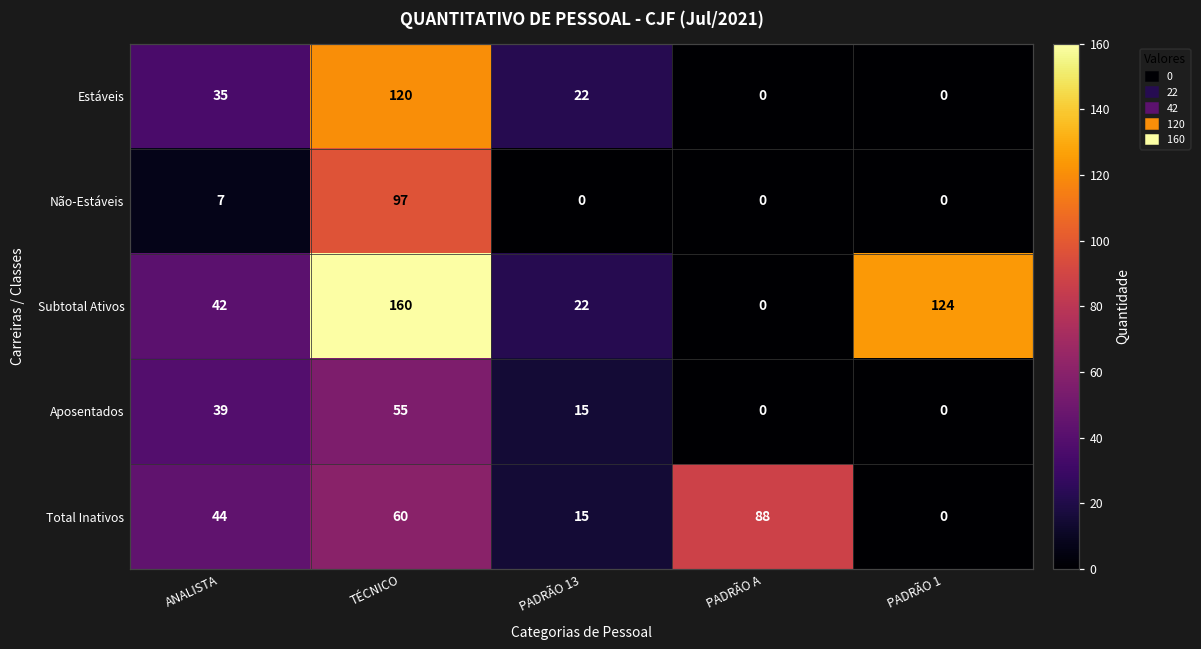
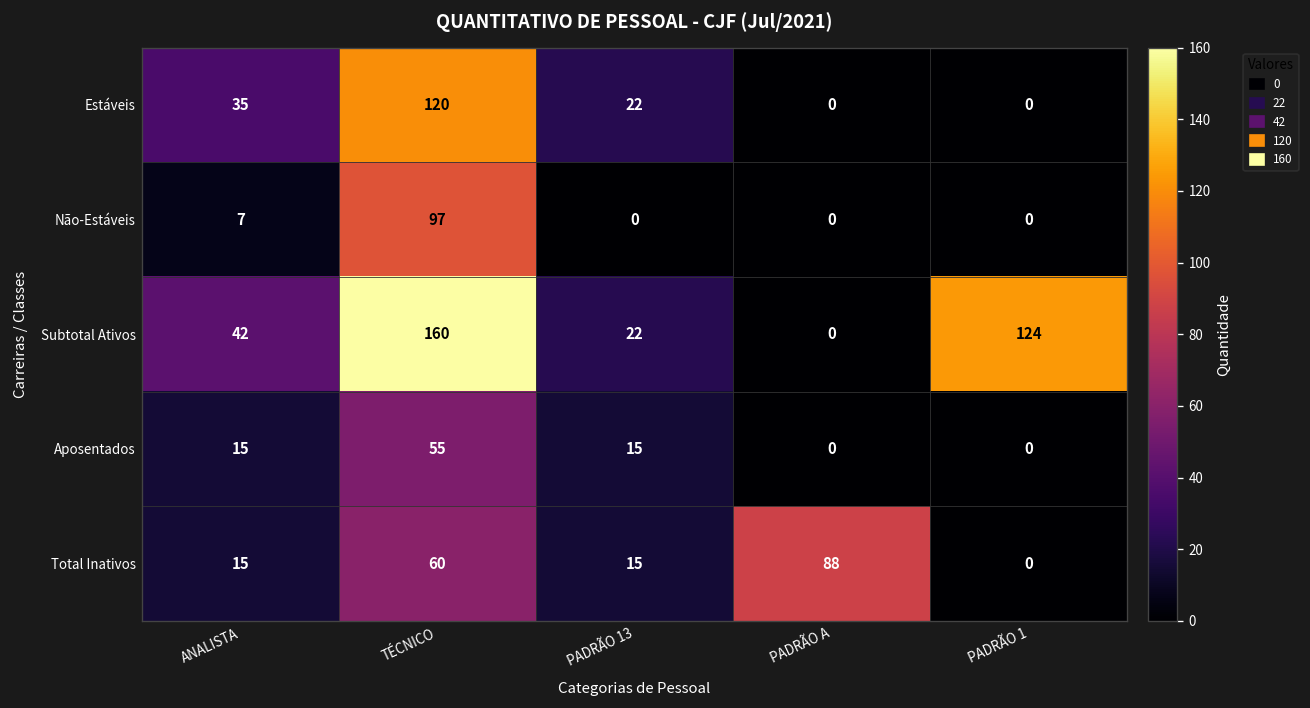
Aposentados, ANALISTA: 39 -> 15
Total Inativos, ANALISTA: 44 -> 15
